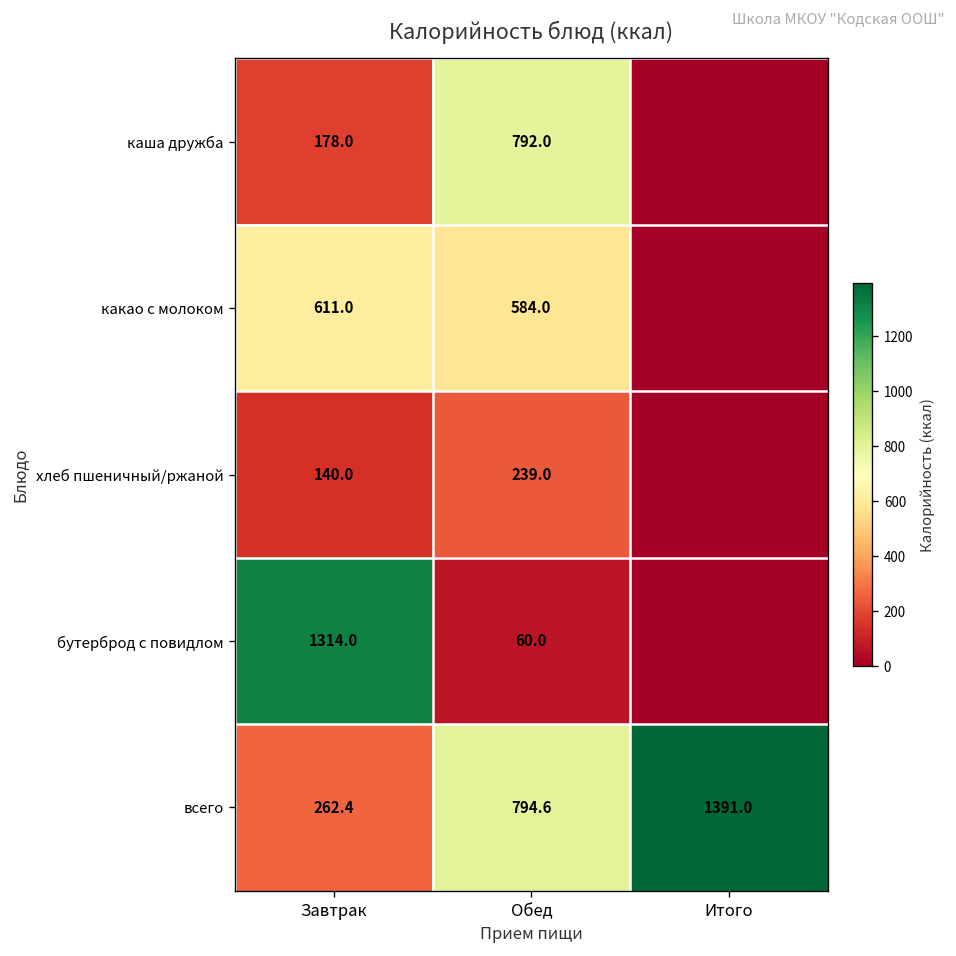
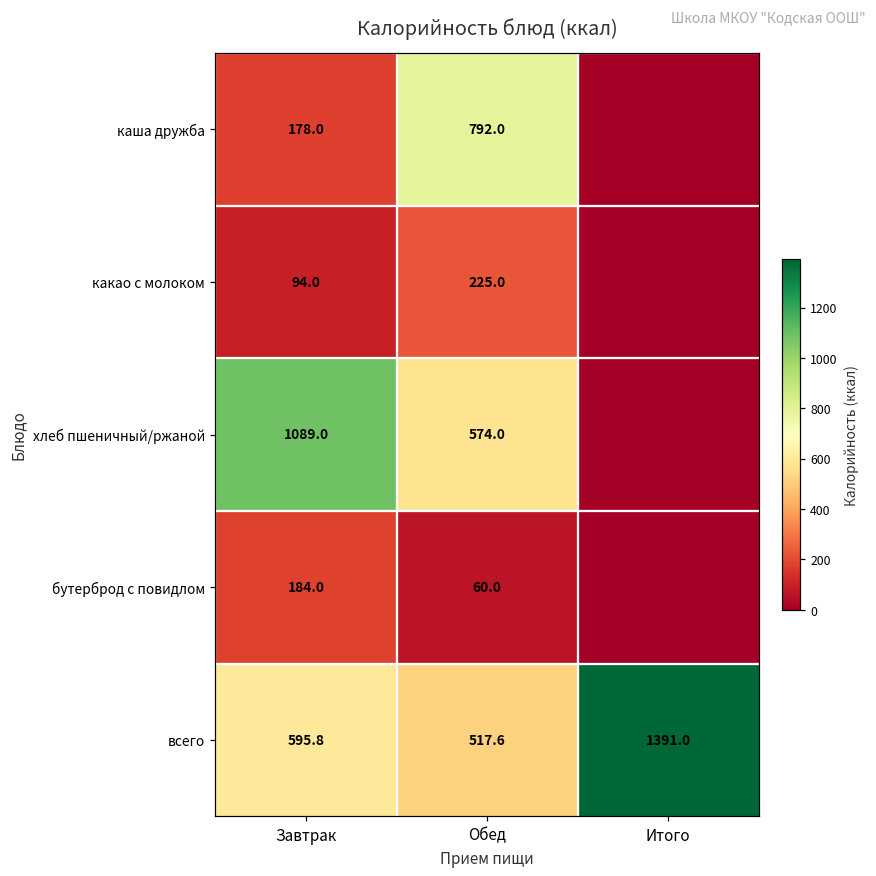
какао с молоком, Завтрак: 611.0 -> 94.0
какао с молоком, Обед: 584.0 -> 225.0
хлеб пшеничный/ржаной, Завтрак: 140.0 -> 1089.0
хлеб пшеничный/ржаной, Обед: 239.0 -> 574.0
бутерброд с повидлом, Завтрак: 1314.0 -> 184.0
всего, Завтрак: 262.4 -> 595.8
всего, Обед: 794.6 -> 517.6
